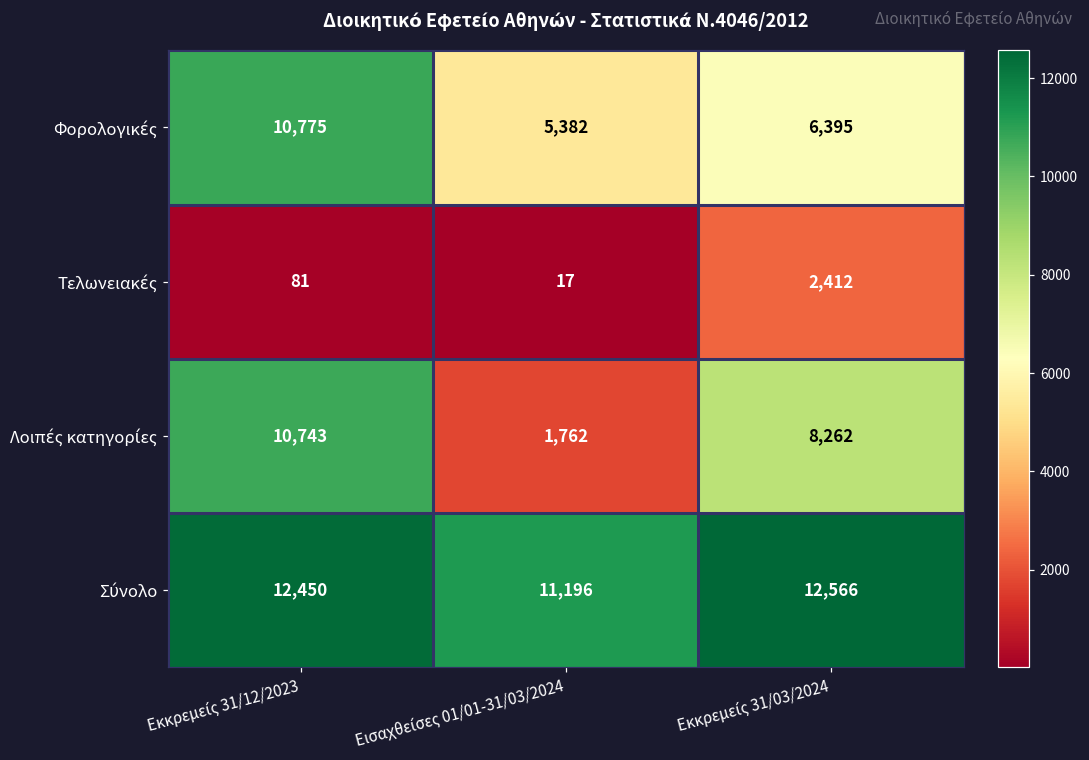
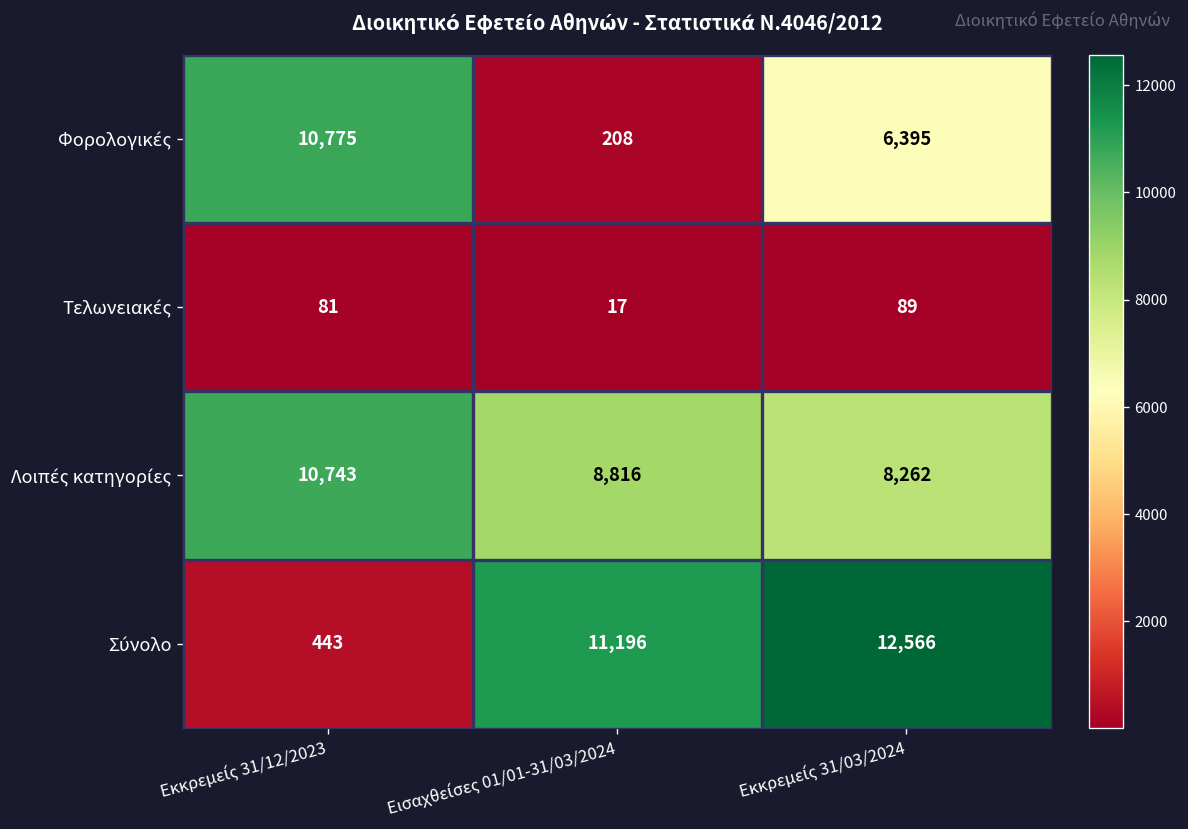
Φορολογικές, Εισαχθείσες 01/01-31/03/2024: 5,382 -> 208
Τελωνειακές, Εκκρεμείς 31/03/2024: 2,412 -> 89
Λοιπές κατηγορίες, Εισαχθείσες 01/01-31/03/2024: 1,762 -> 8,816
Σύνολο, Εκκρεμείς 31/12/2023: 12,450 -> 443
